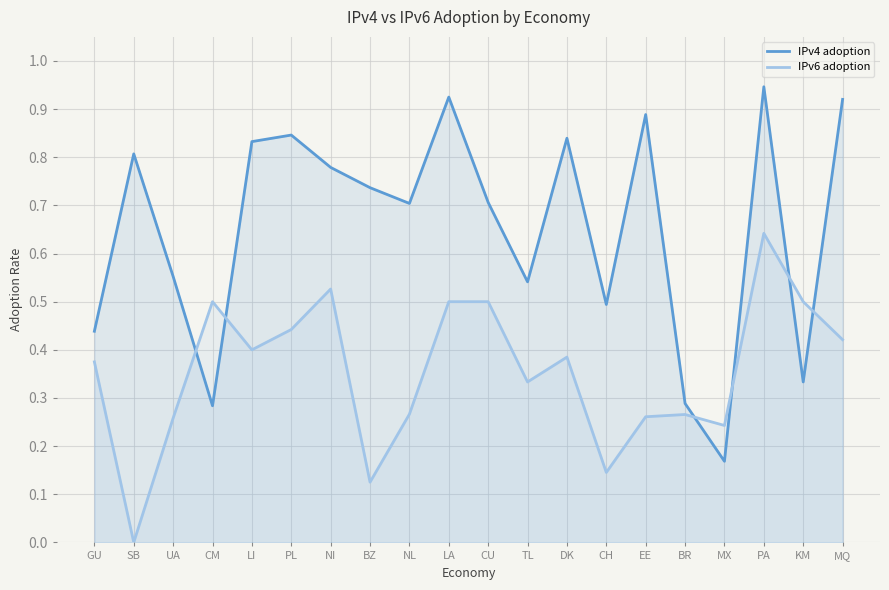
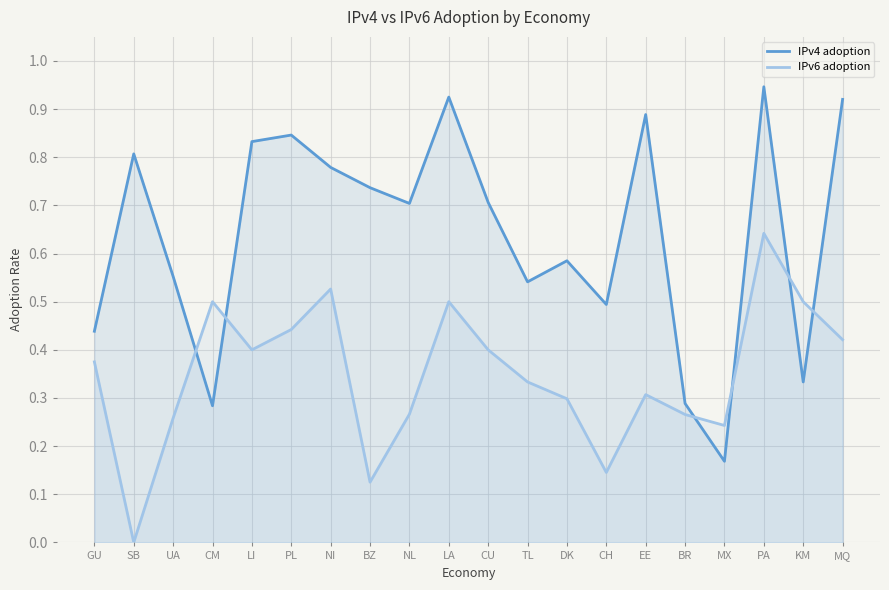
IPv6 adoption, CU: 0.5 -> 0.4
IPv4 adoption, DK: 0.84 -> 0.59
IPv6 adoption, DK: 0.38 -> 0.30
IPv6 adoption, EE: 0.26 -> 0.31
